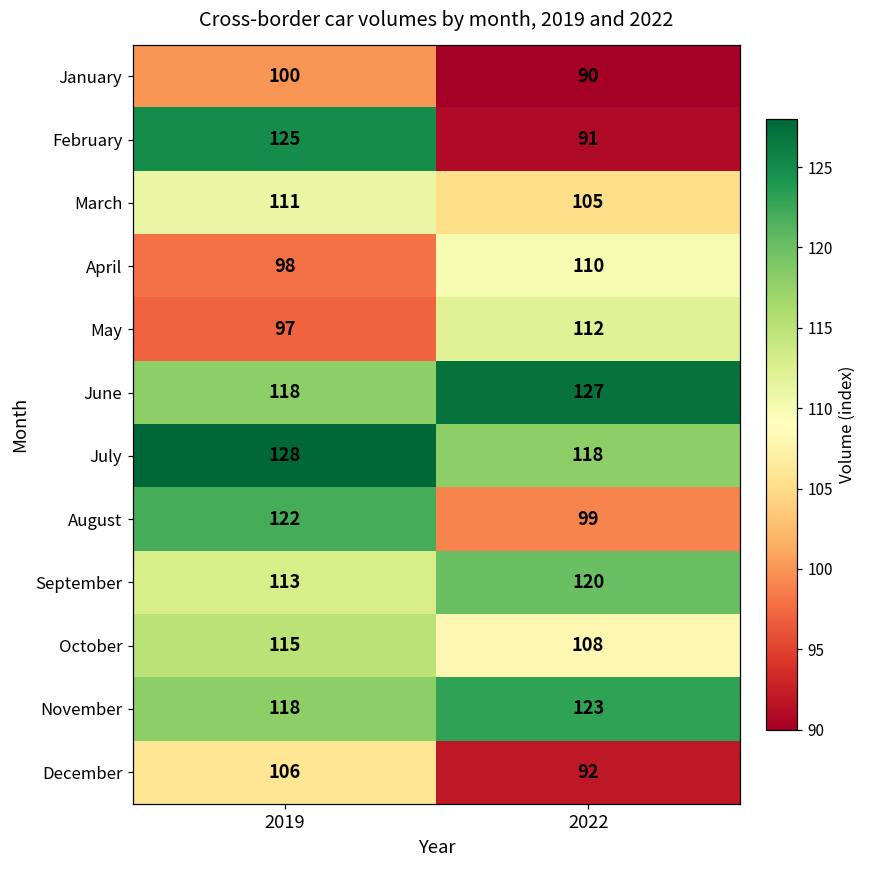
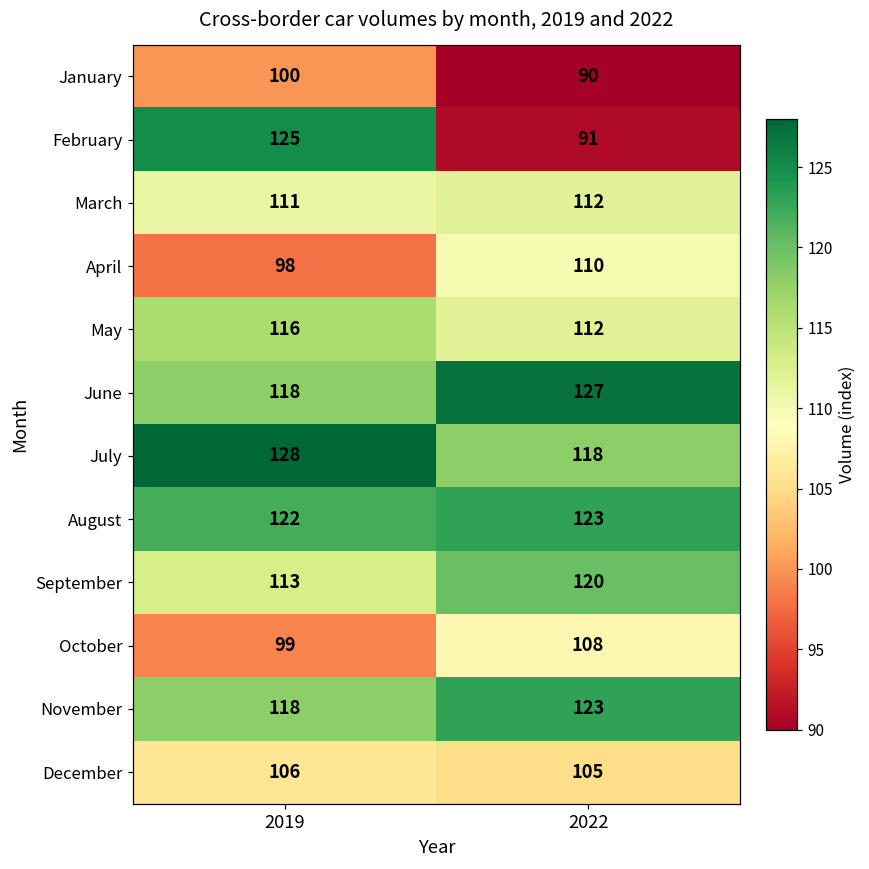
March, 2022: 105 -> 112
May, 2019: 97 -> 116
August, 2022: 99 -> 123
October, 2019: 115 -> 99
December, 2022: 92 -> 105
